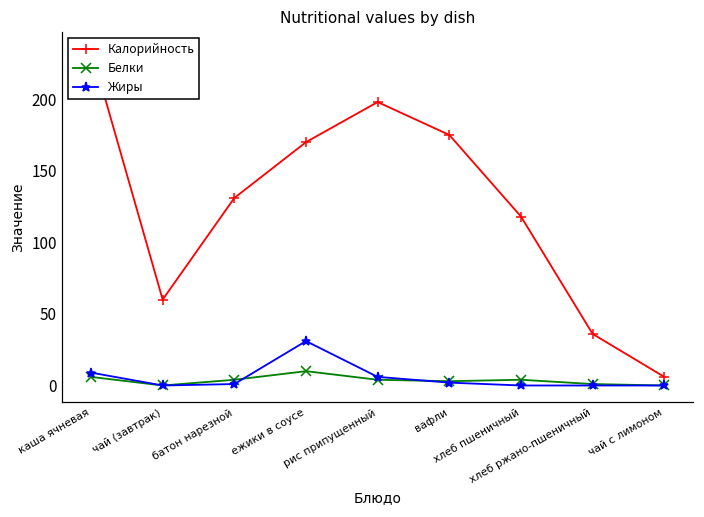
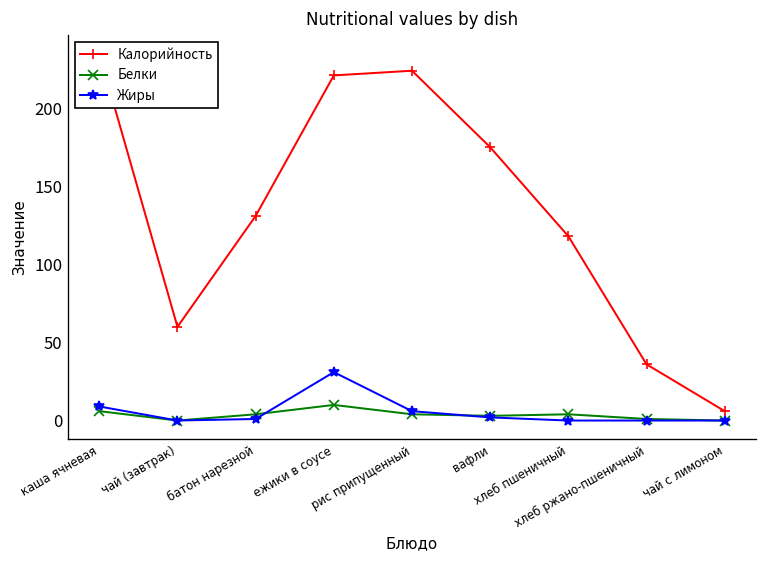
Калорийность, ежики в соусе: 170 -> 221
Калорийность, рис припущенный: 198 -> 224
